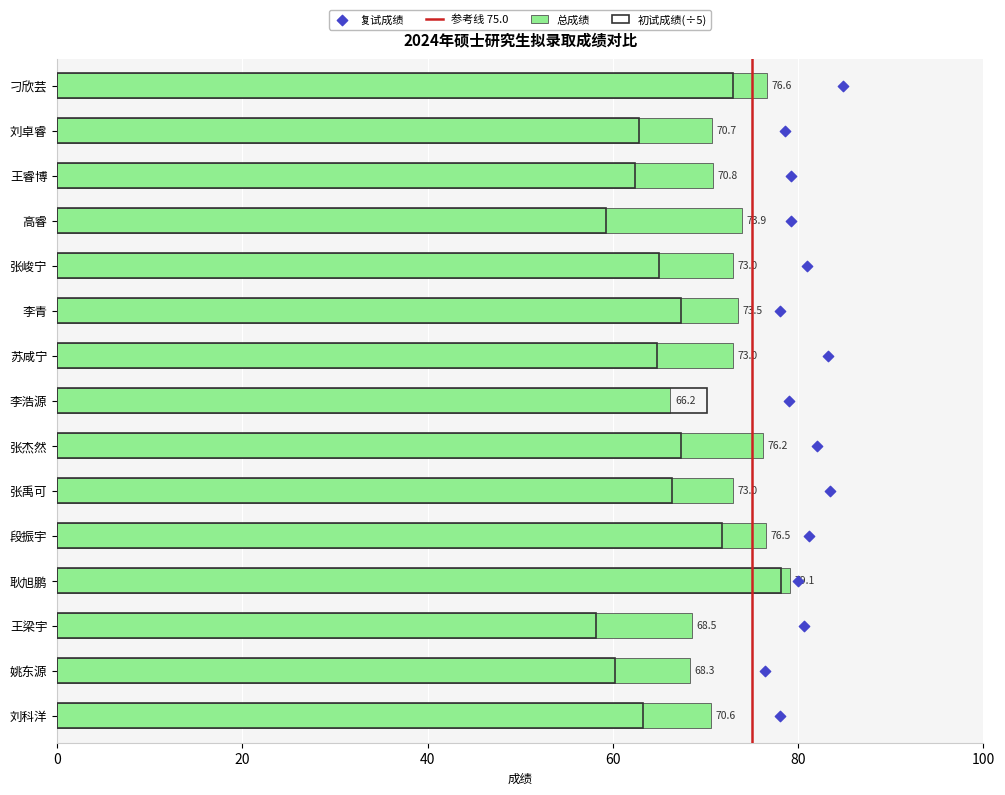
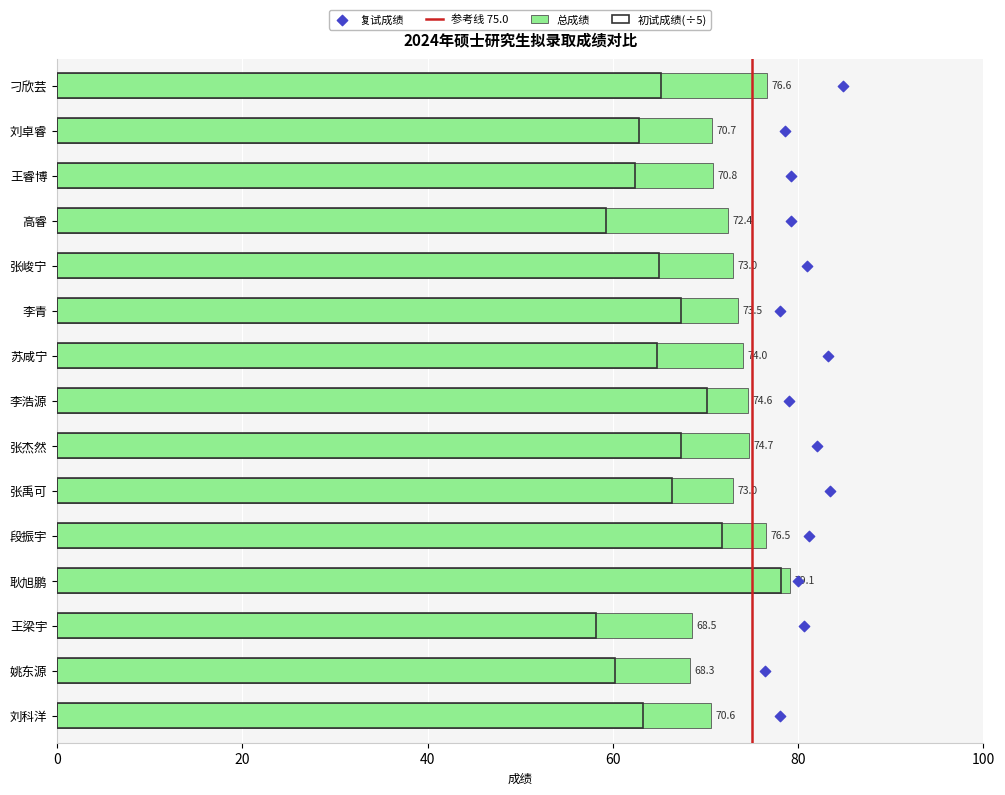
初试成绩(÷5), 刁欣芸: 73 -> 65
总成绩, 高睿: 73.9 -> 72.4
总成绩, 苏咸宁: 73.0 -> 74.0
总成绩, 李浩源: 66.2 -> 74.6
总成绩, 张杰然: 76.2 -> 74.7
